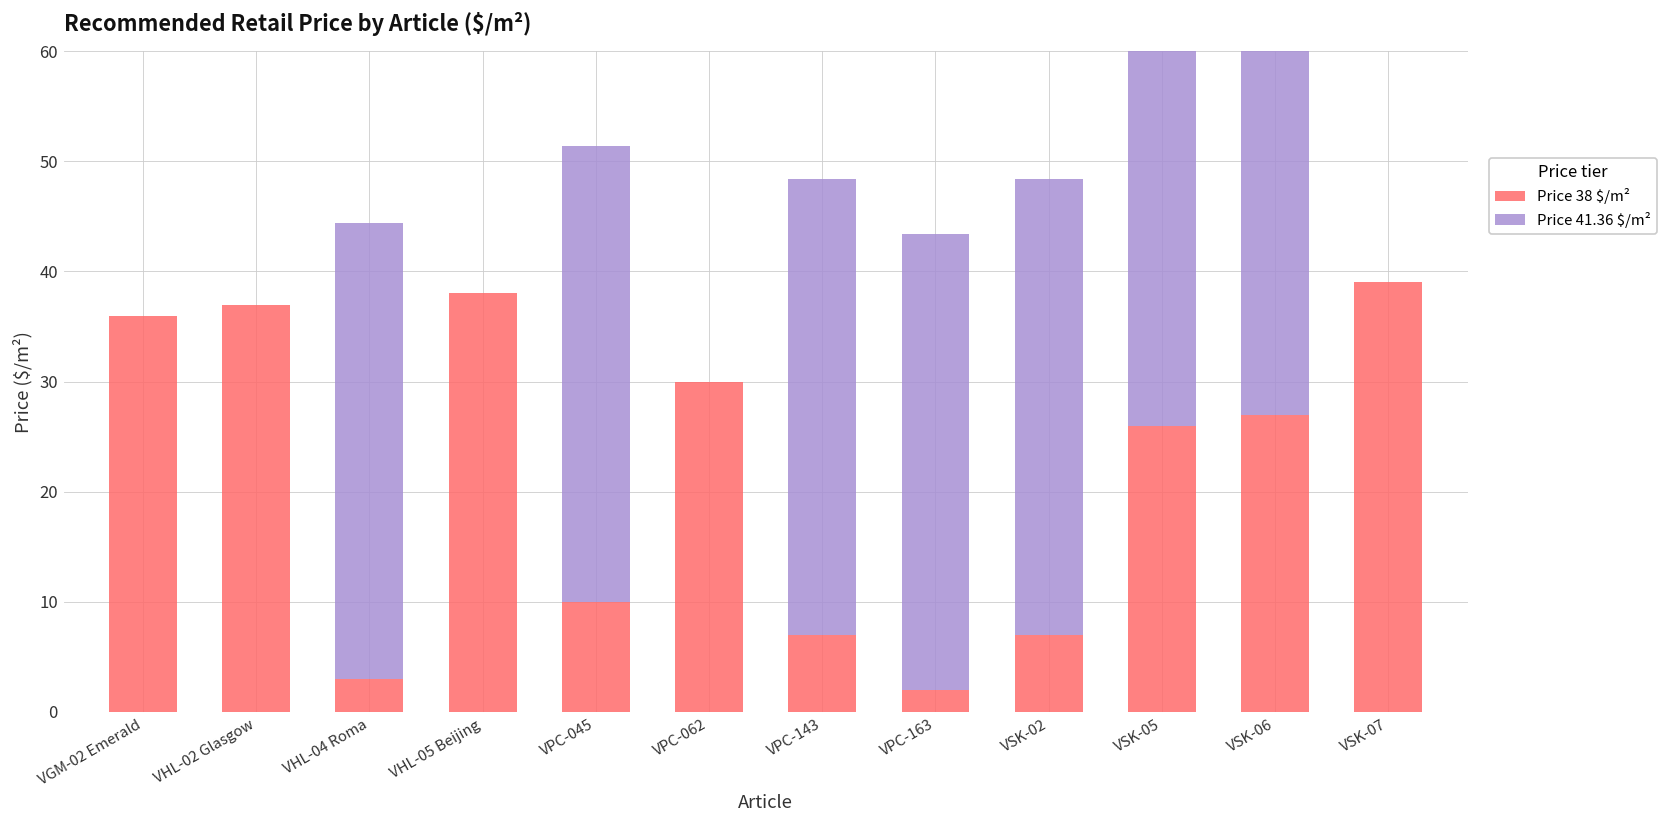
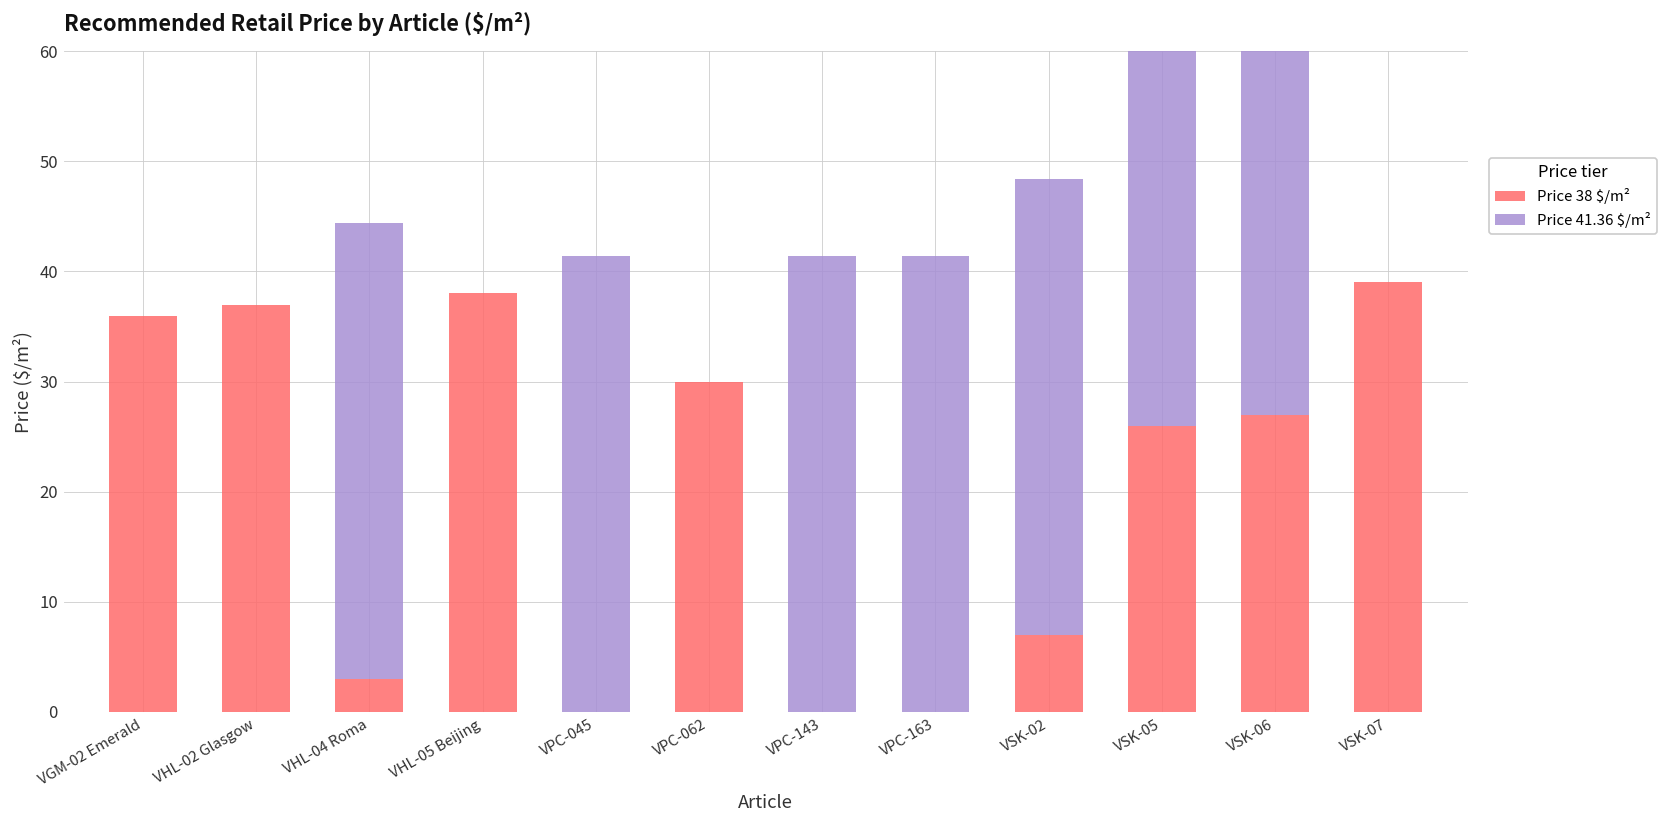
Price 38 $/m², VPC-045: 10 -> 0
Price 38 $/m², VPC-143: 7 -> 0
Price 38 $/m², VPC-163: 2 -> 0
